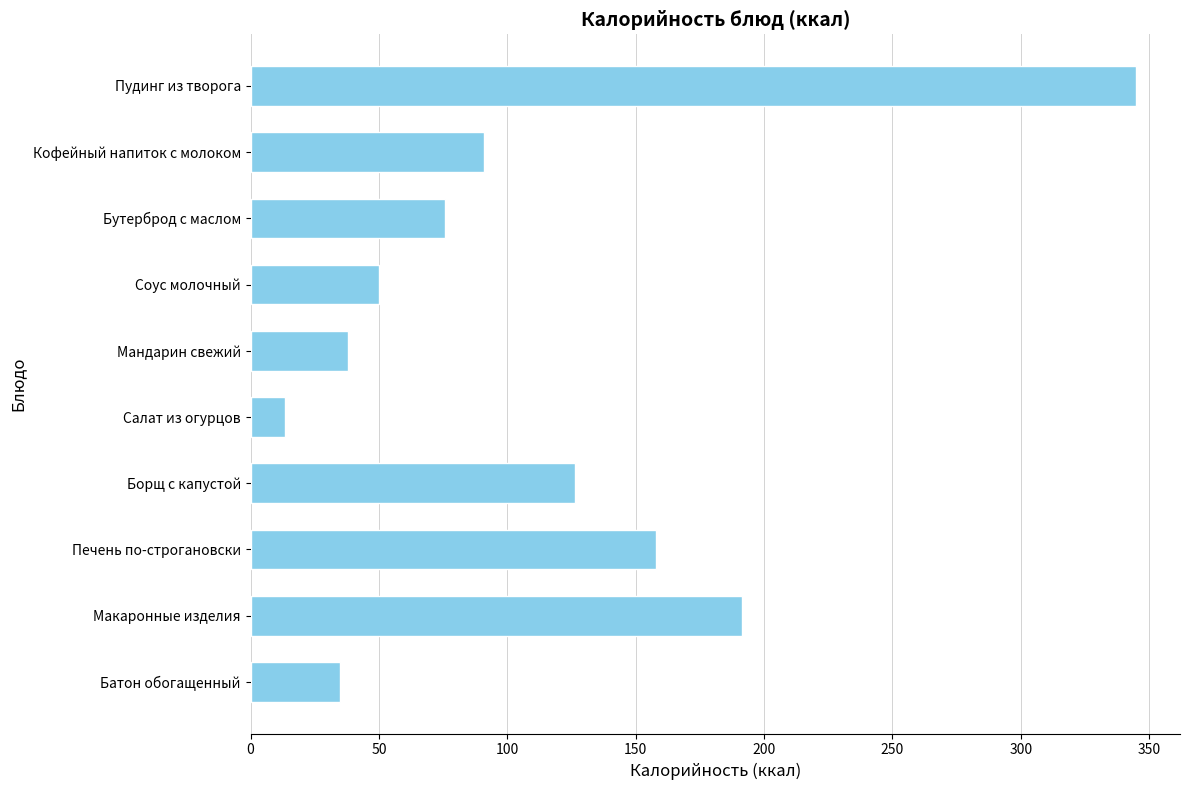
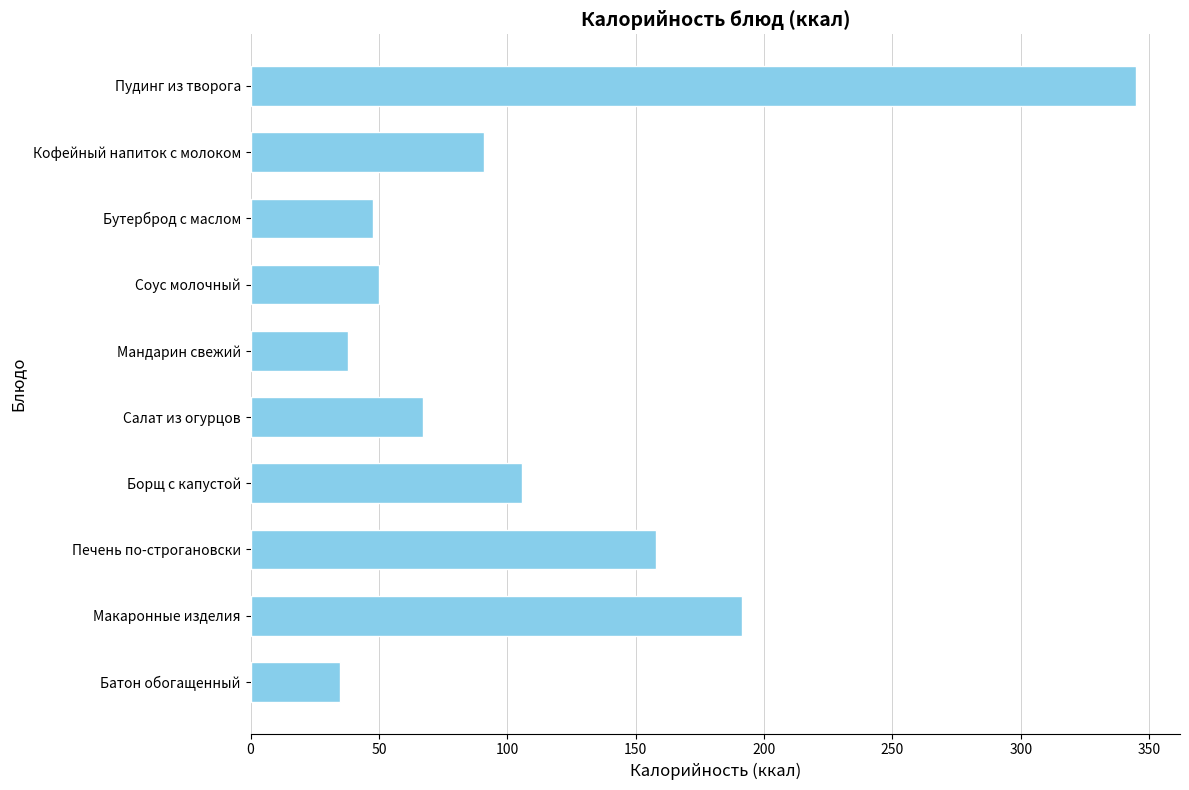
Бутерброд с маслом: 76 -> 48
Салат из огурцов: 14 -> 67
Борщ с капустой: 126 -> 106
